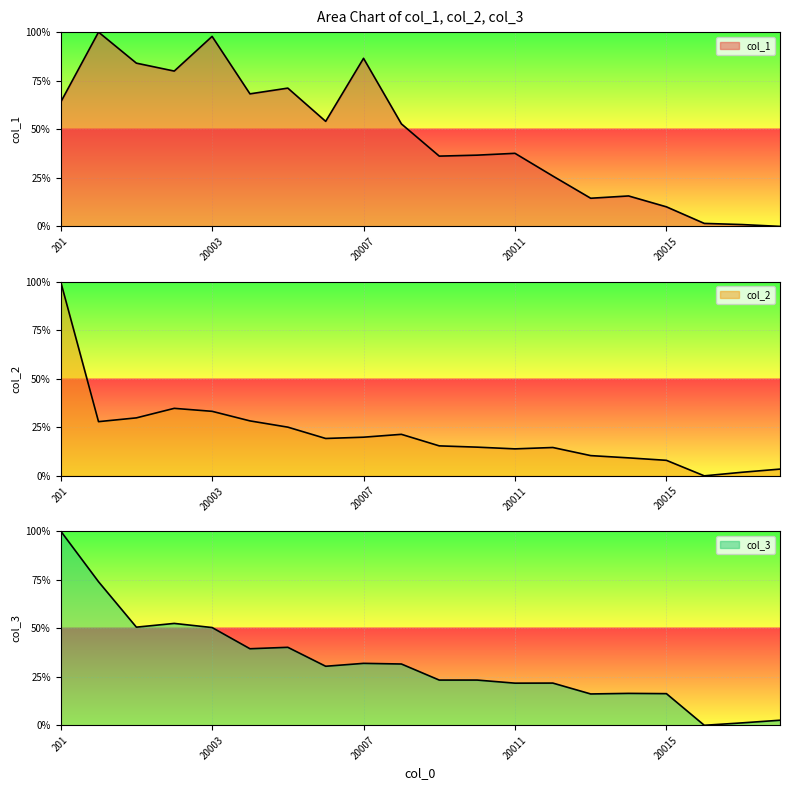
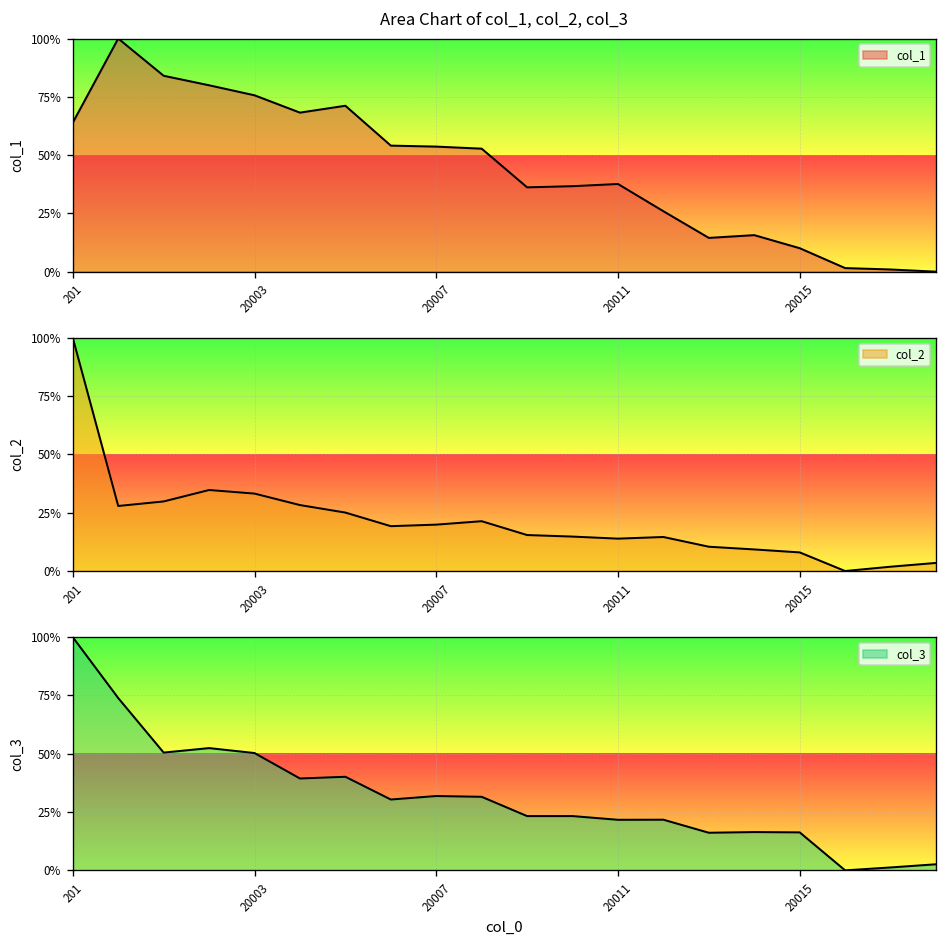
Area Chart of col_1, col_2, col_3, 20003: 98% -> 76%
Area Chart of col_1, col_2, col_3, 20007: 87% -> 54%
